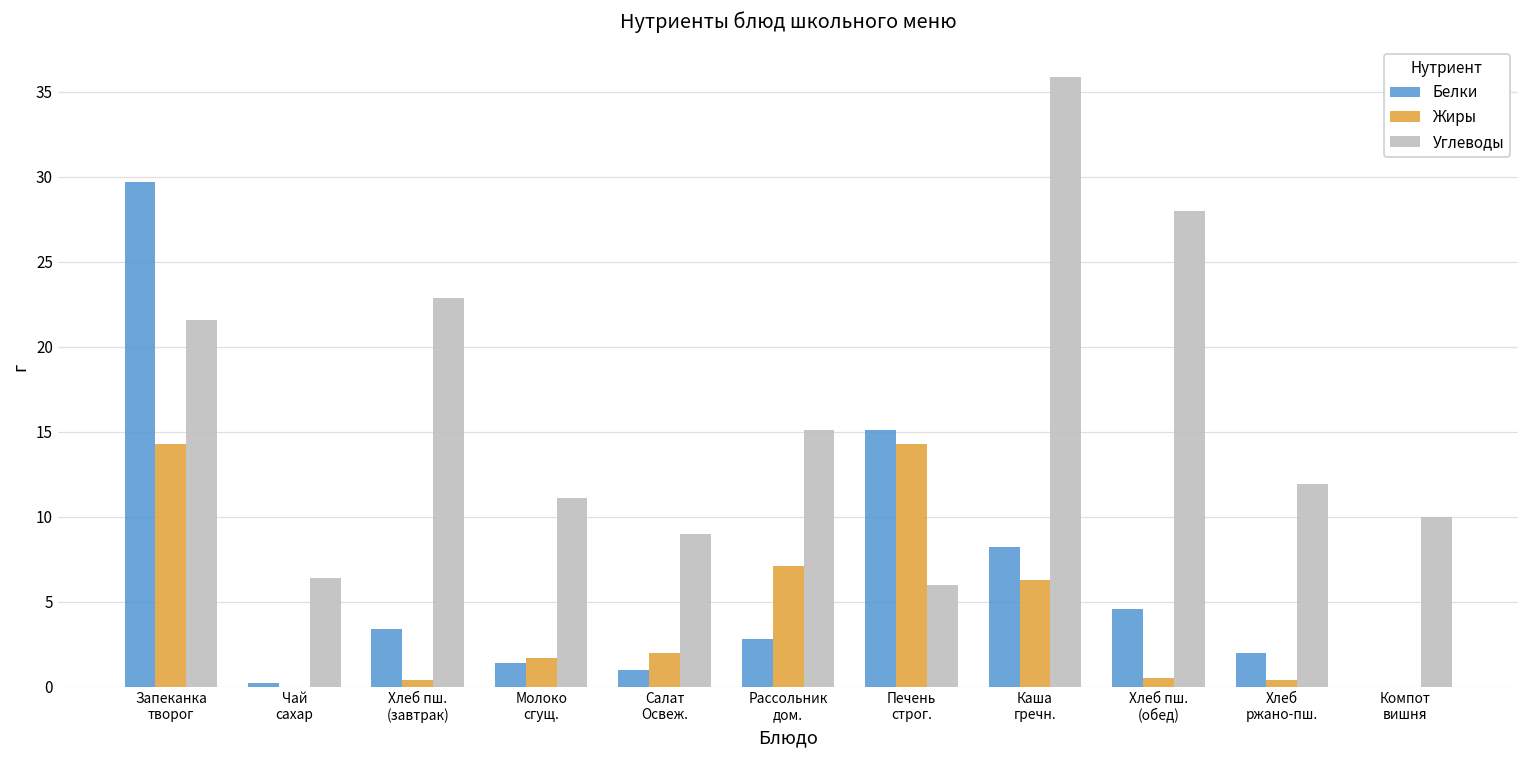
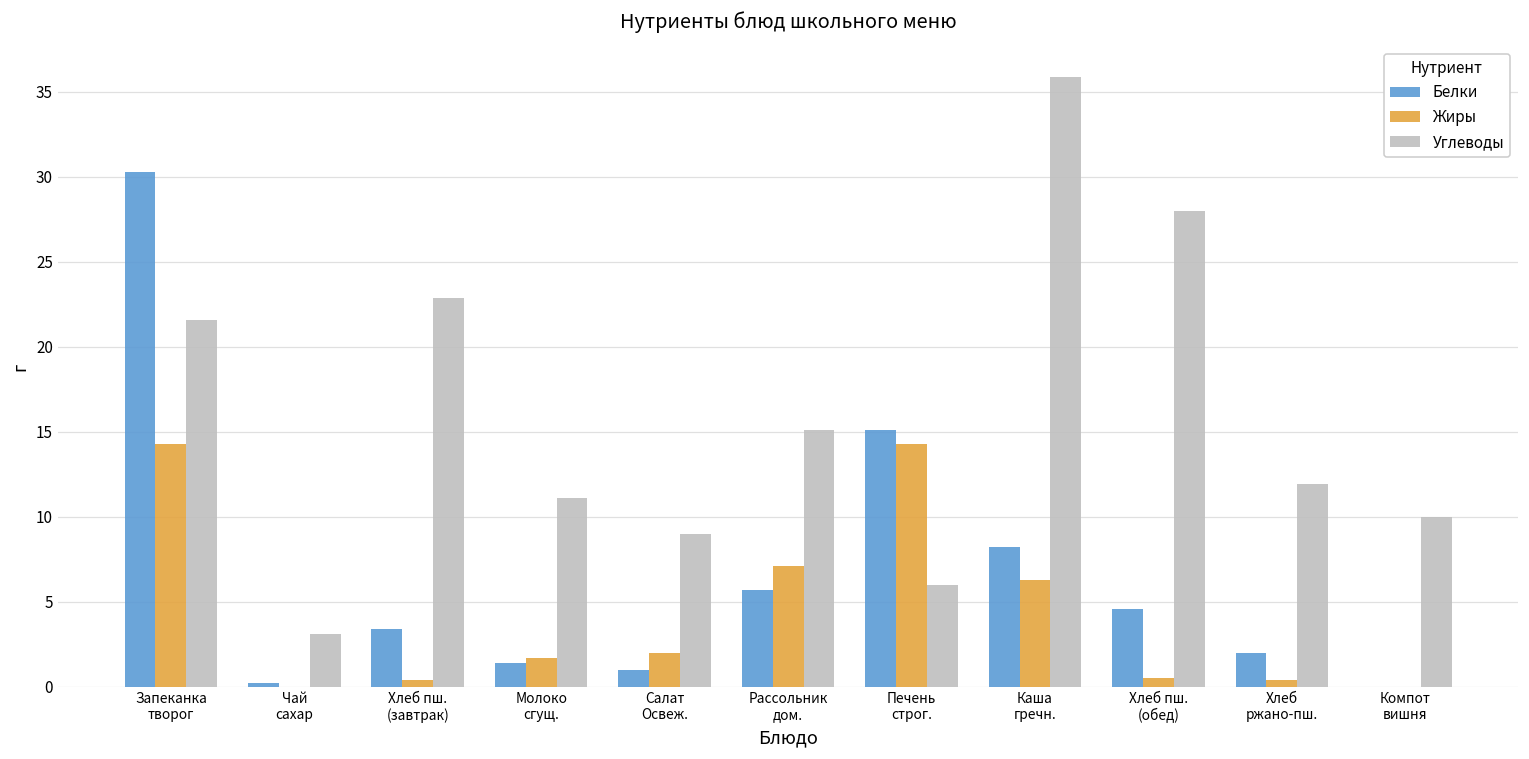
Белки, Запеканка творог: 29.7 -> 30.3
Углеводы, Чай сахар: 6.4 -> 3.1
Белки, Рассольник дом.: 2.8 -> 5.7
